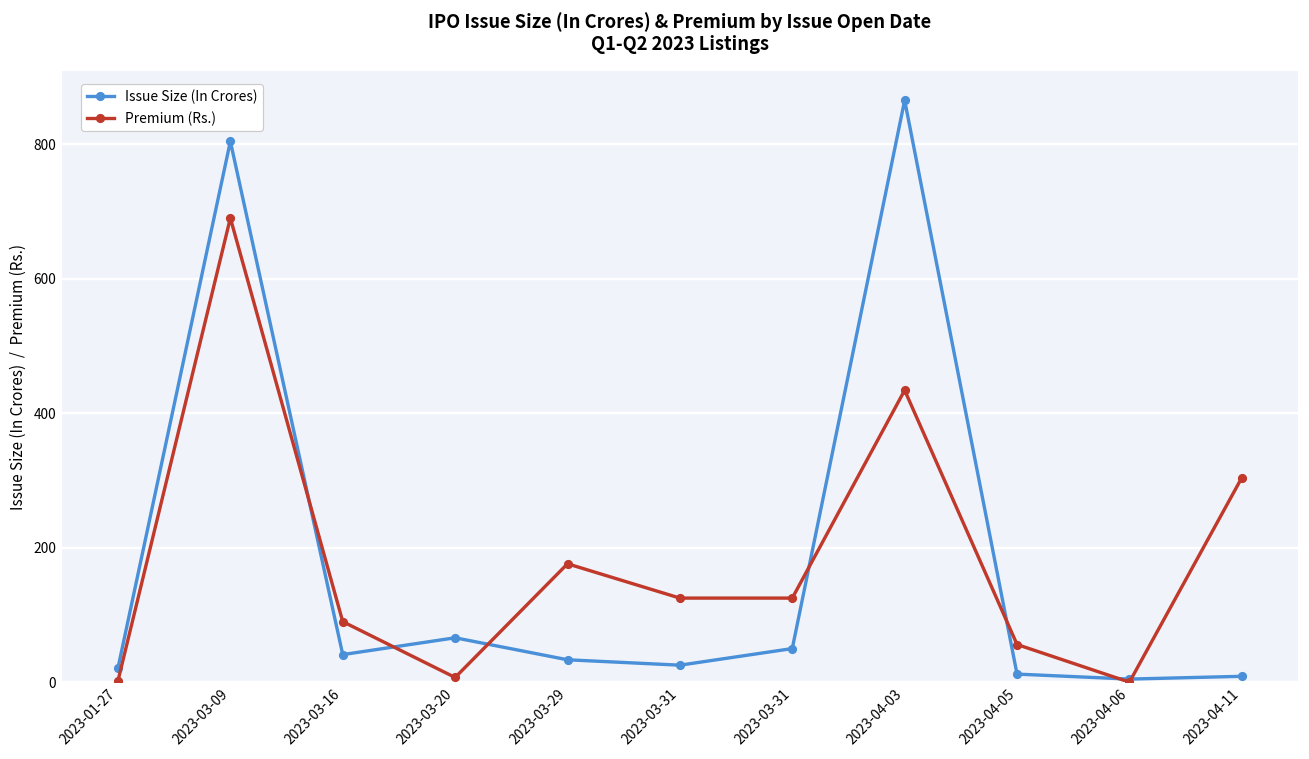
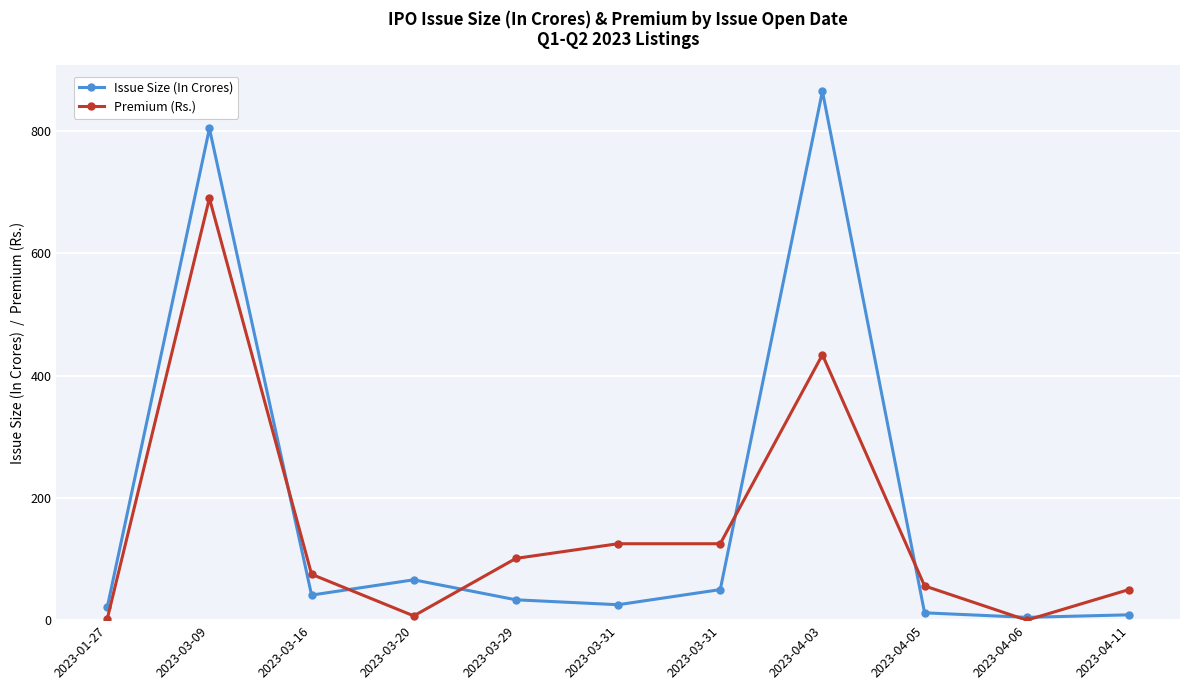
Premium (Rs.), 2023-03-16: 90 -> 80
Premium (Rs.), 2023-03-29: 180 -> 100
Premium (Rs.), 2023-04-11: 300 -> 50
